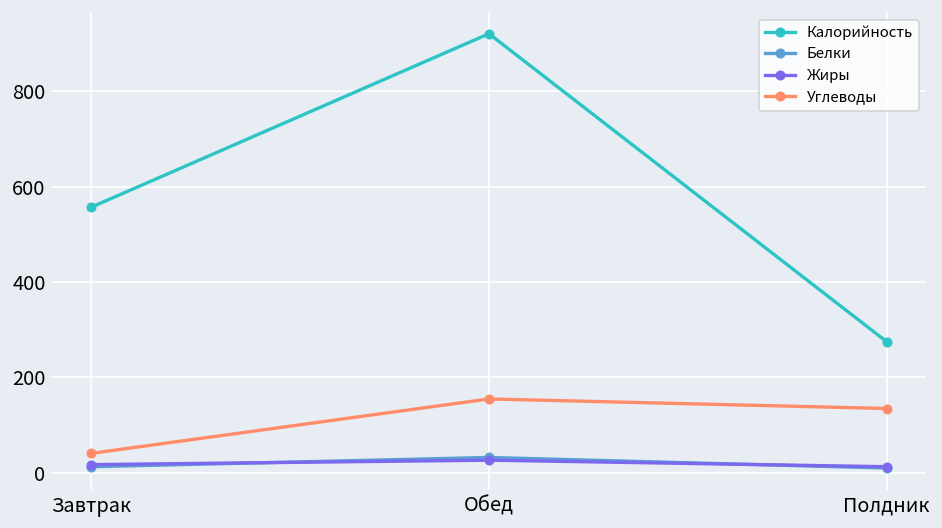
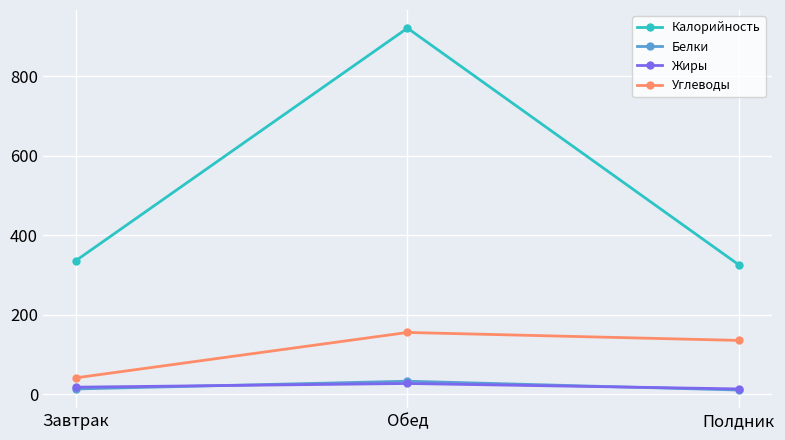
Калорийность, Завтрак: 560 -> 340
Калорийность, Полдник: 280 -> 330
